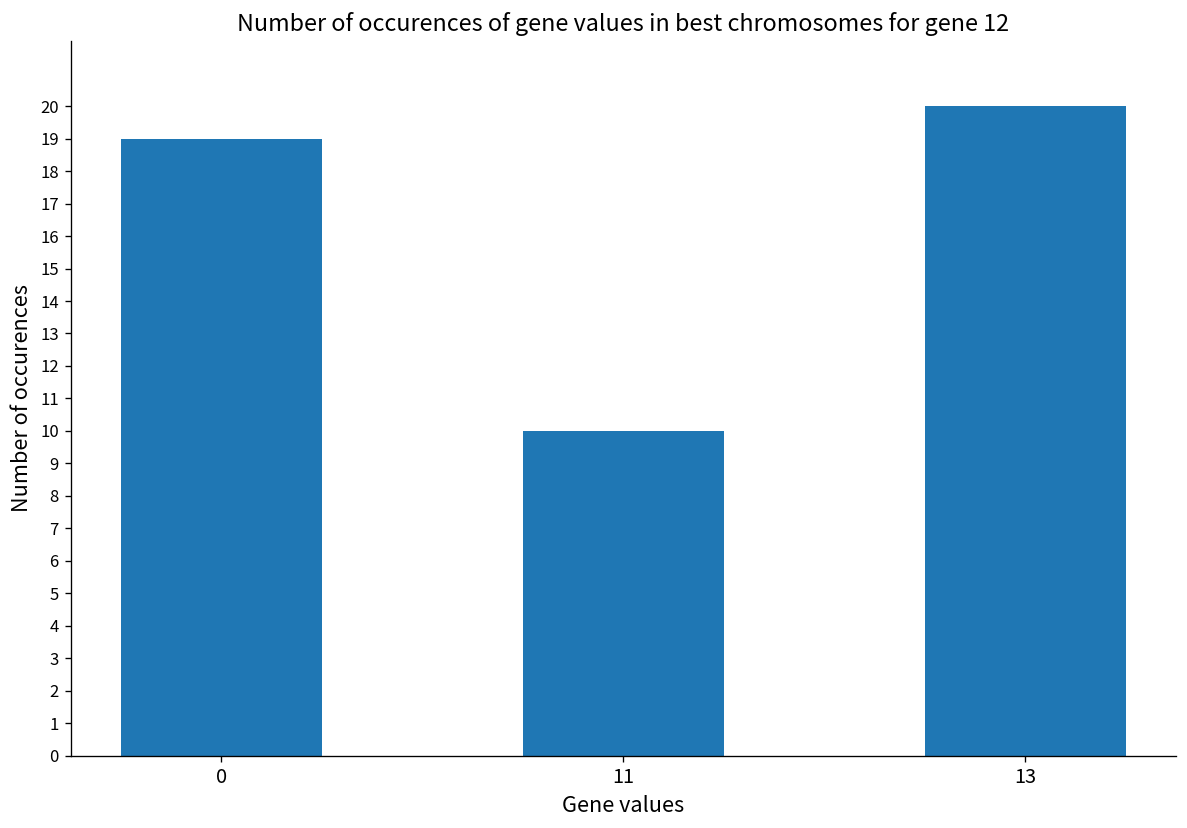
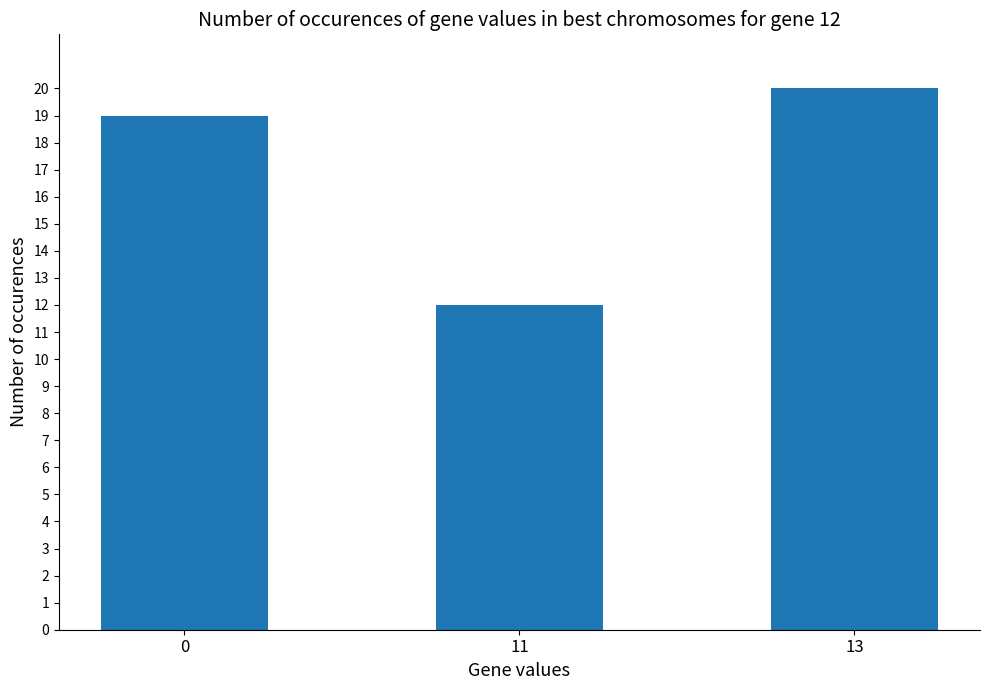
11: 10 -> 12
